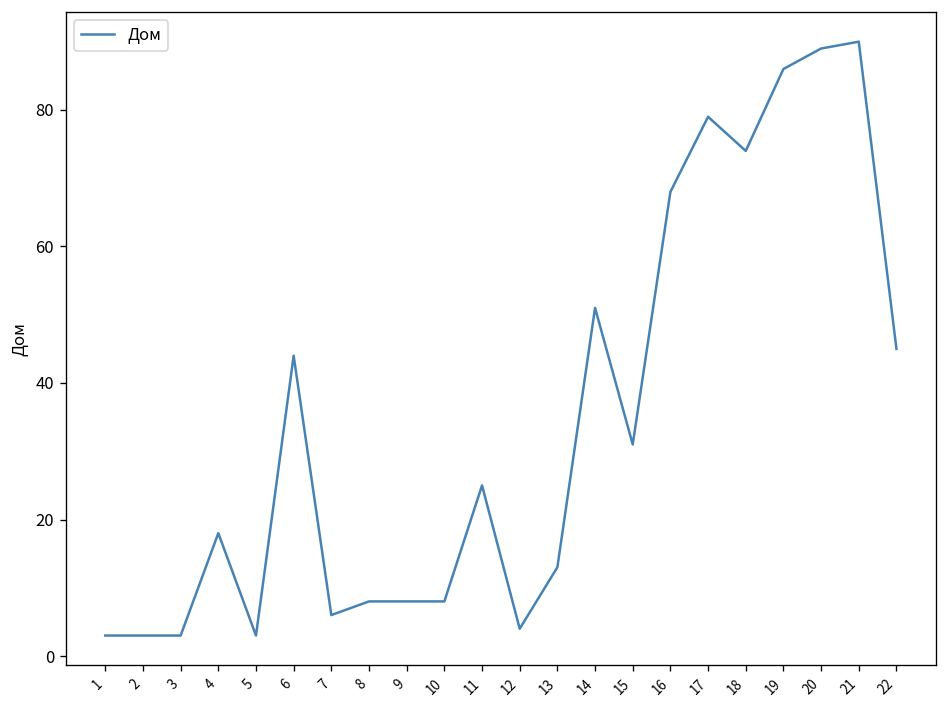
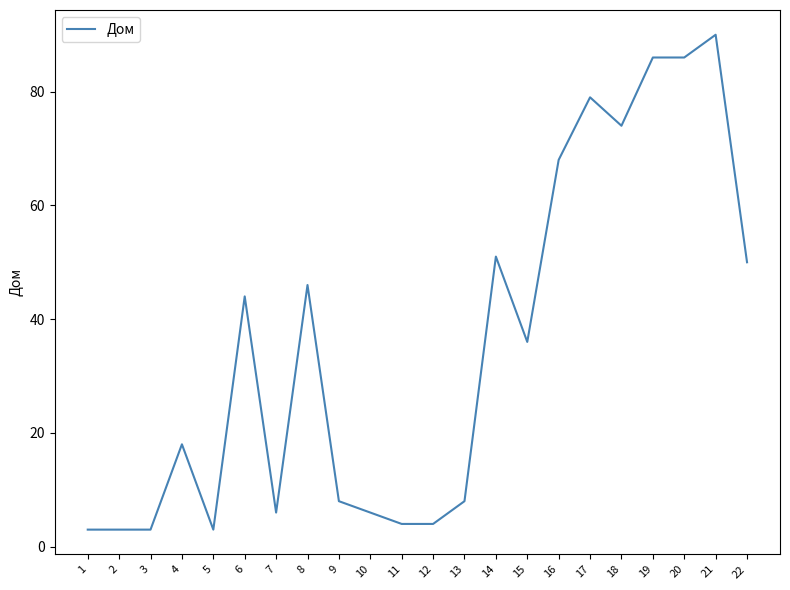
8: 8 -> 46
10: 8 -> 6
11: 25 -> 4
13: 13 -> 8
15: 31 -> 36
20: 89 -> 86
22: 45 -> 50
